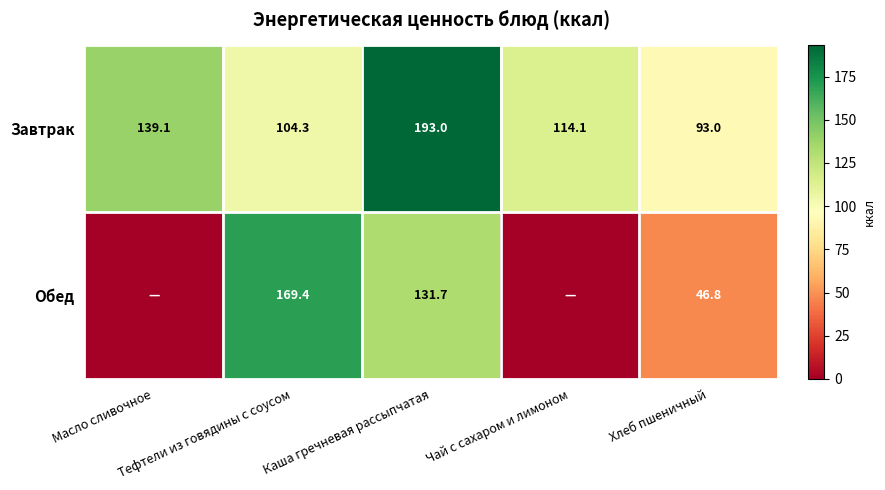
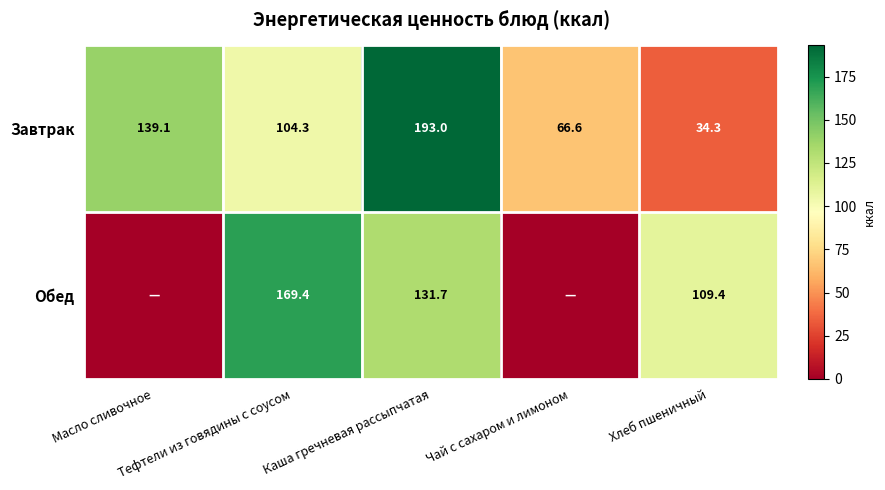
Завтрак, Чай с сахаром и лимоном: 114.1 -> 66.6
Завтрак, Хлеб пшеничный: 93.0 -> 34.3
Обед, Хлеб пшеничный: 46.8 -> 109.4
